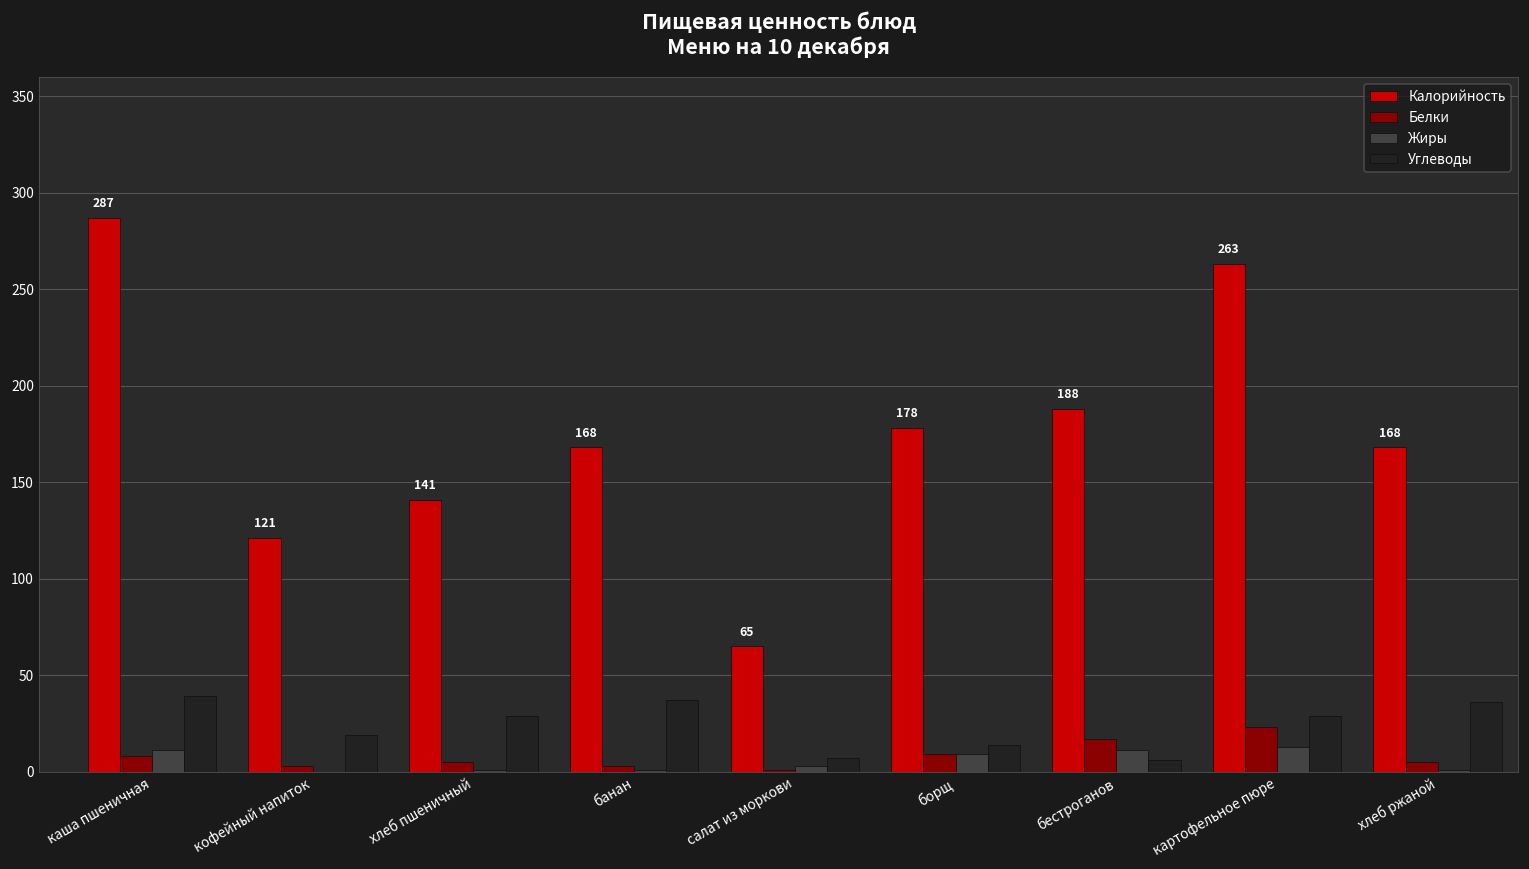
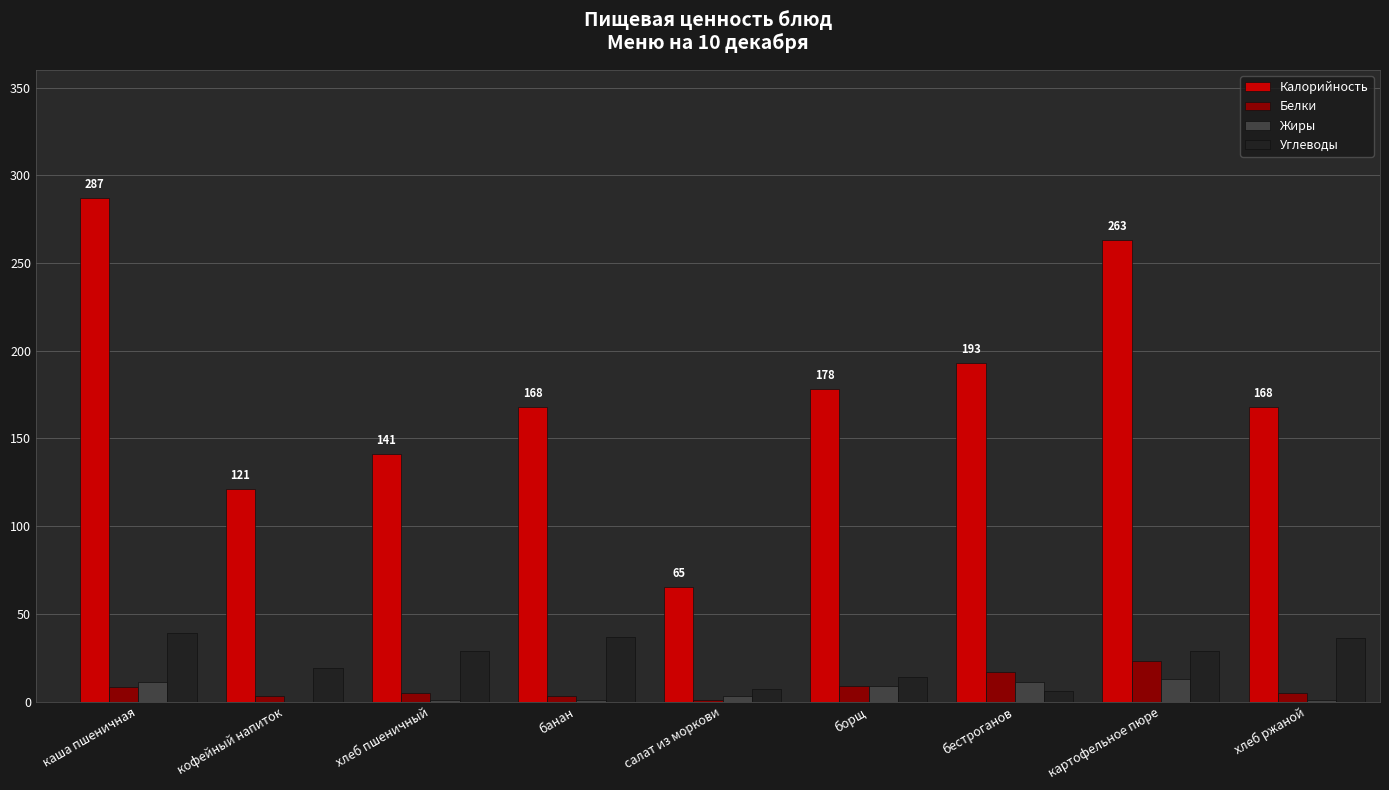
Калорийность, бестроганов: 188 -> 193
